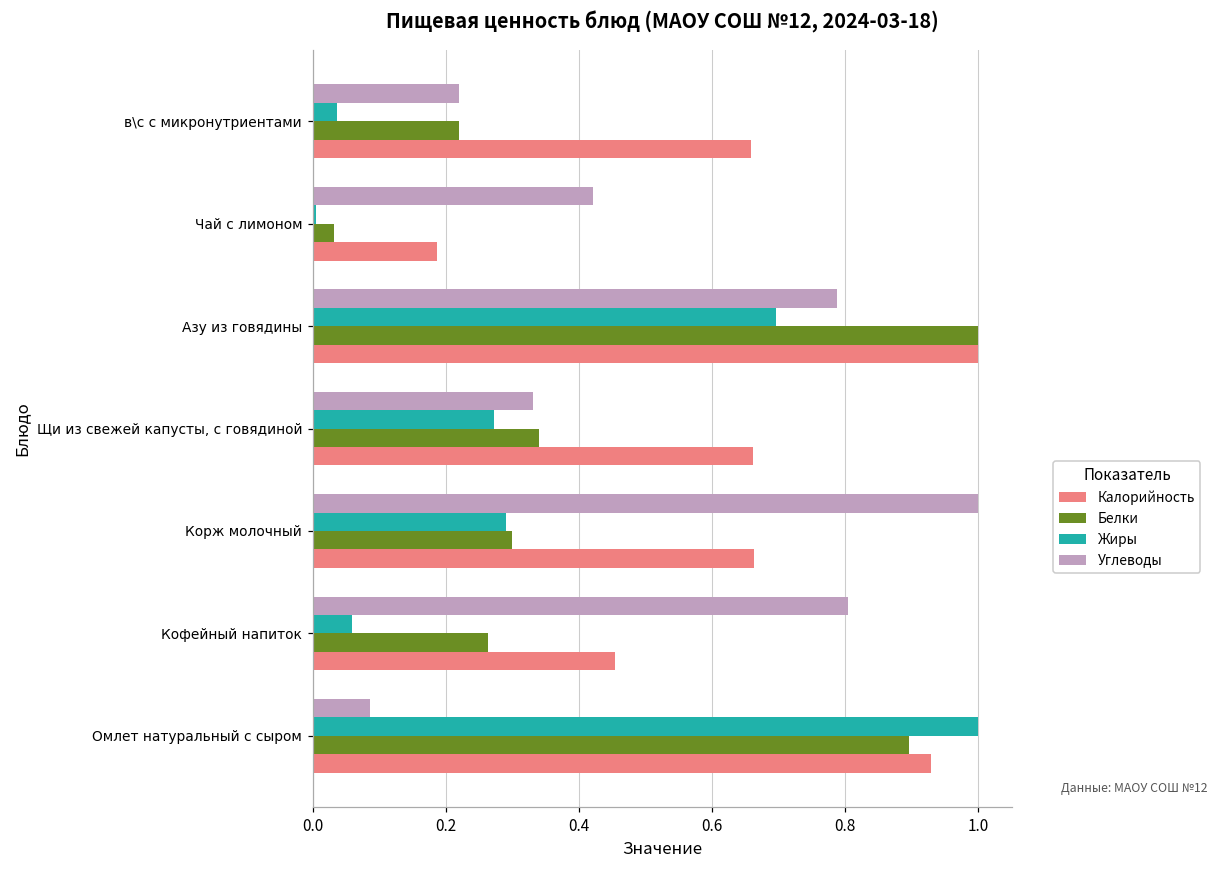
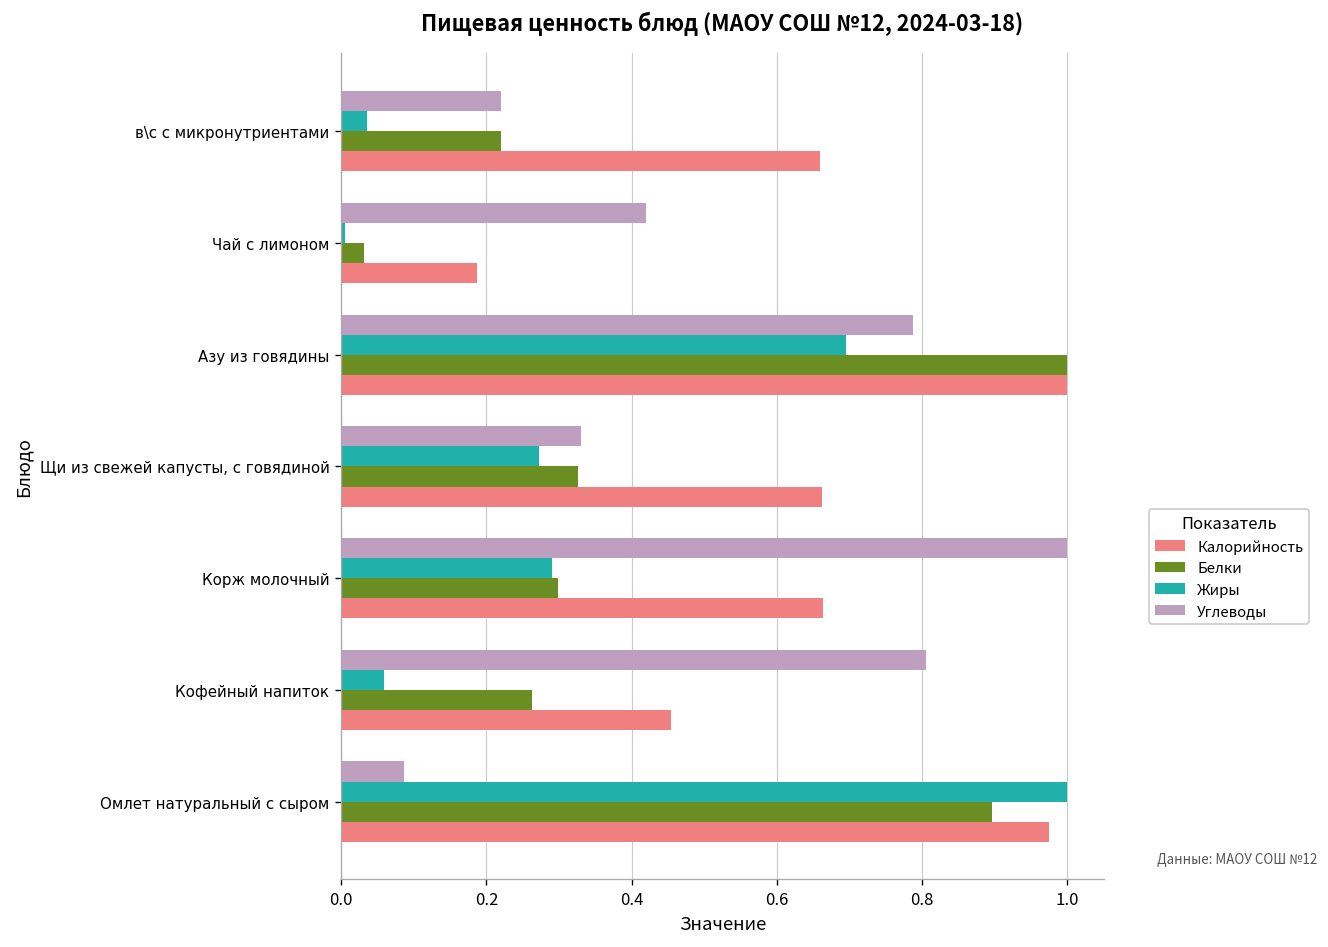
Белки, Щи из свежей капусты, с говядиной: 0.34 -> 0.33
Калорийность, Омлет натуральный с сыром: 0.93 -> 0.97
